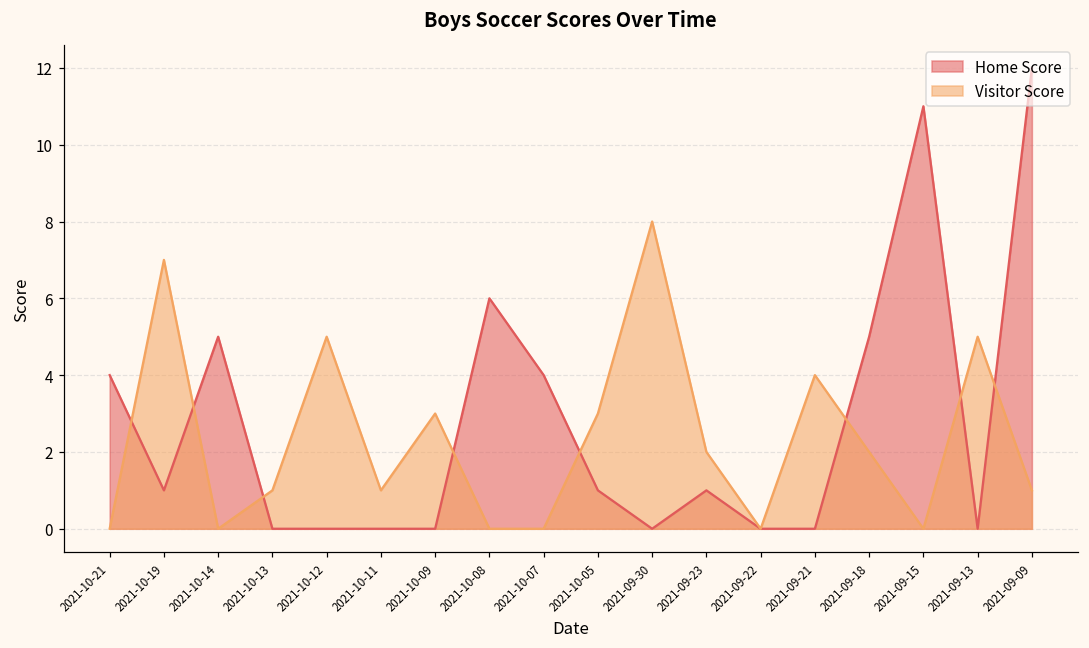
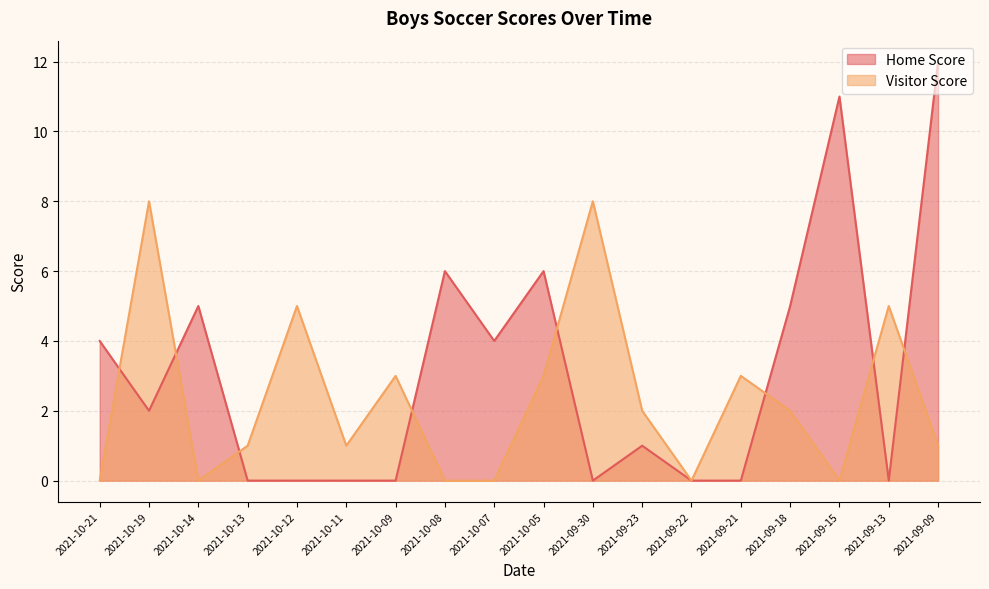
Home Score, 2021-10-19: 1 -> 2
Visitor Score, 2021-10-19: 7 -> 8
Home Score, 2021-10-05: 1 -> 6
Visitor Score, 2021-09-21: 4 -> 3
